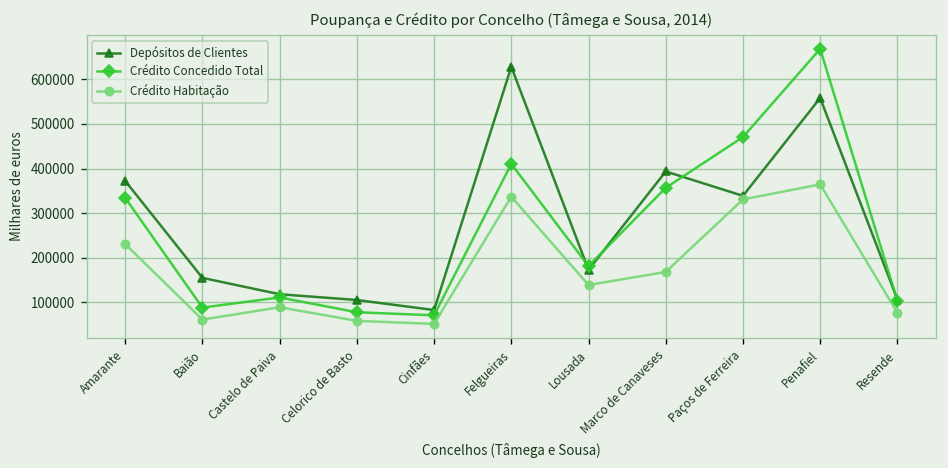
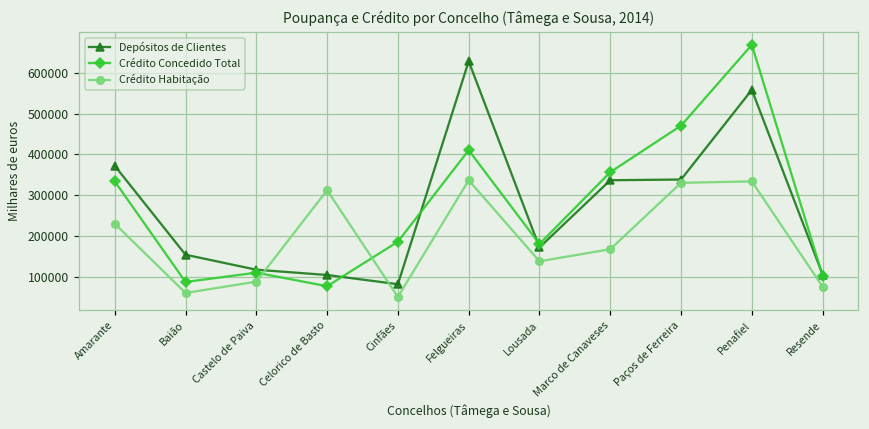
Crédito Habitação, Celorico de Basto: 60000 -> 310000
Crédito Concedido Total, Cinfães: 70000 -> 190000
Depósitos de Clientes, Marco de Canaveses: 390000 -> 340000
Crédito Habitação, Penafiel: 360000 -> 330000
